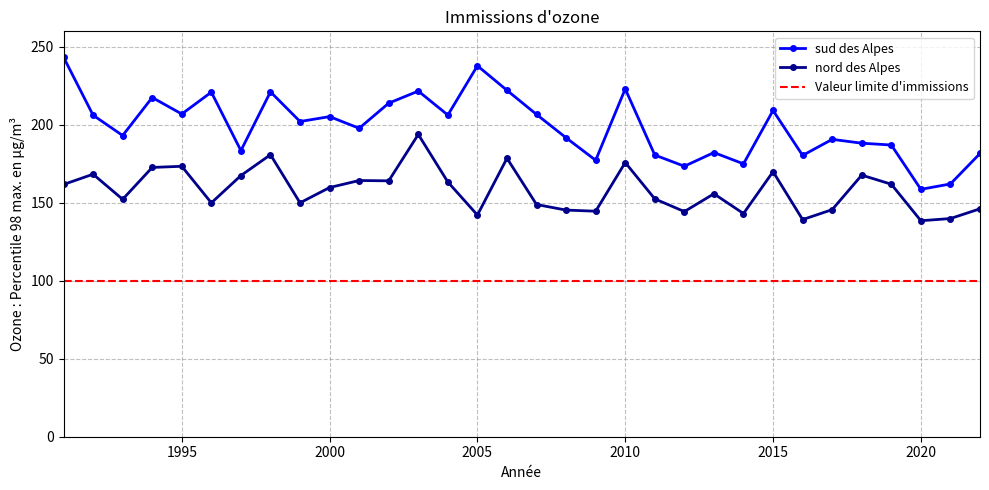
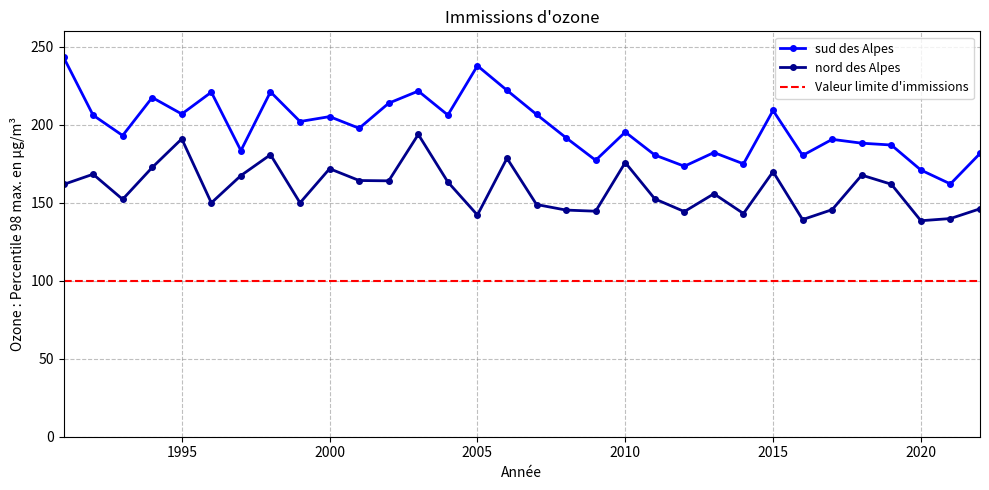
nord des Alpes, 1995: 173 -> 191
nord des Alpes, 2000: 160 -> 172
sud des Alpes, 2010: 223 -> 195
sud des Alpes, 2020: 159 -> 171
